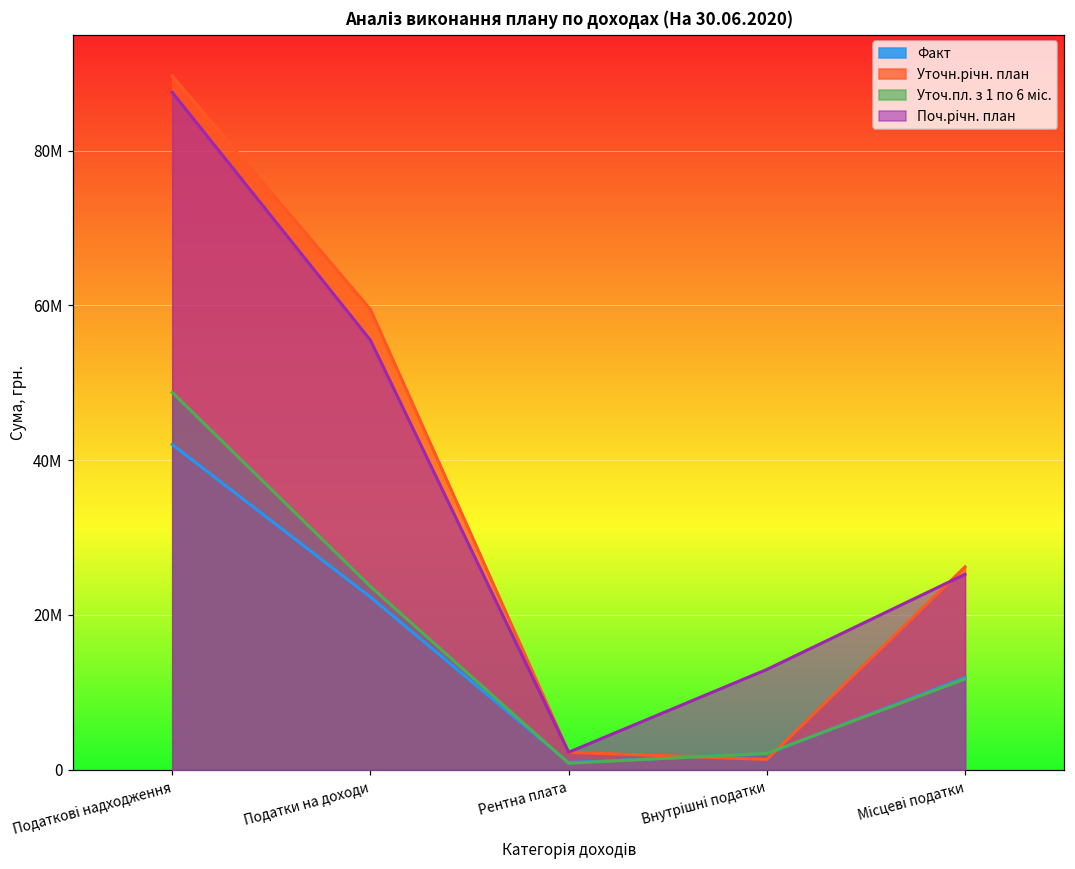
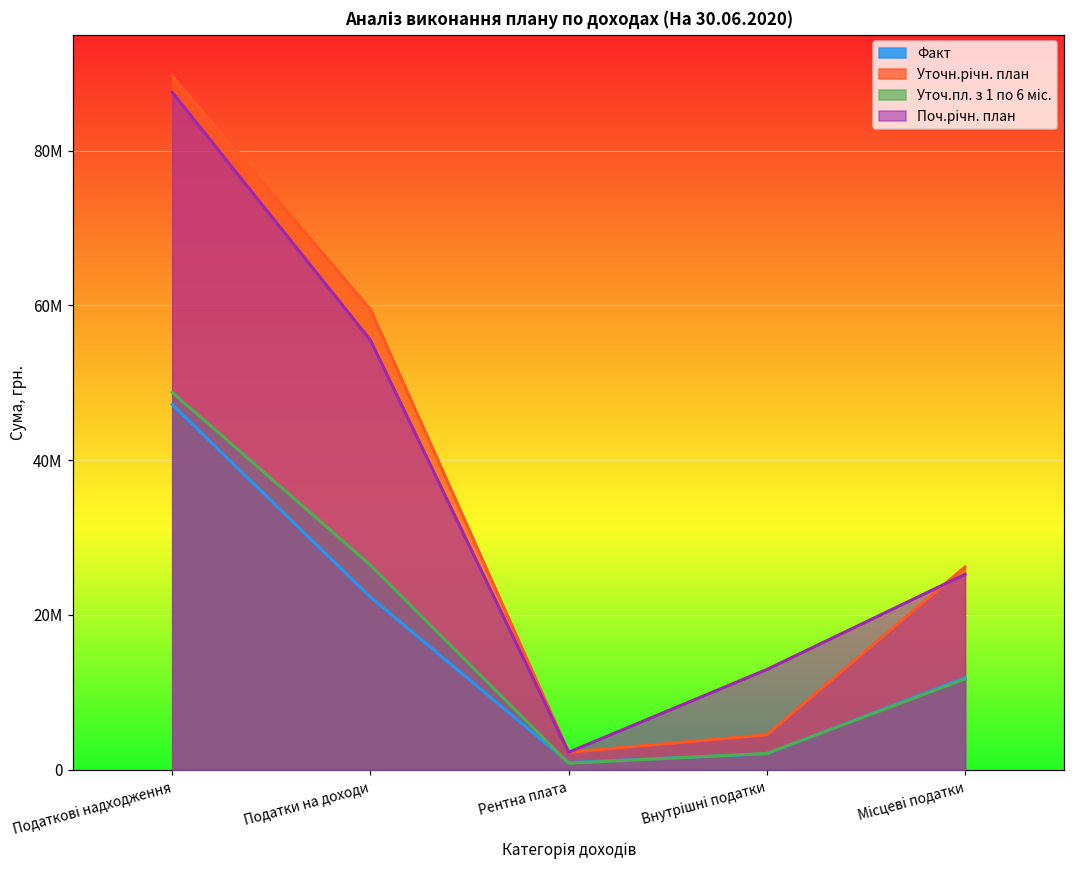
Факт, Податкові надходження: 42000000 -> 47000000
Уточ.пл. з 1 по 6 міс., Податки на доходи: 24000000 -> 26000000
Уточн.річн. план, Внутрішні податки: 1000000 -> 5000000
